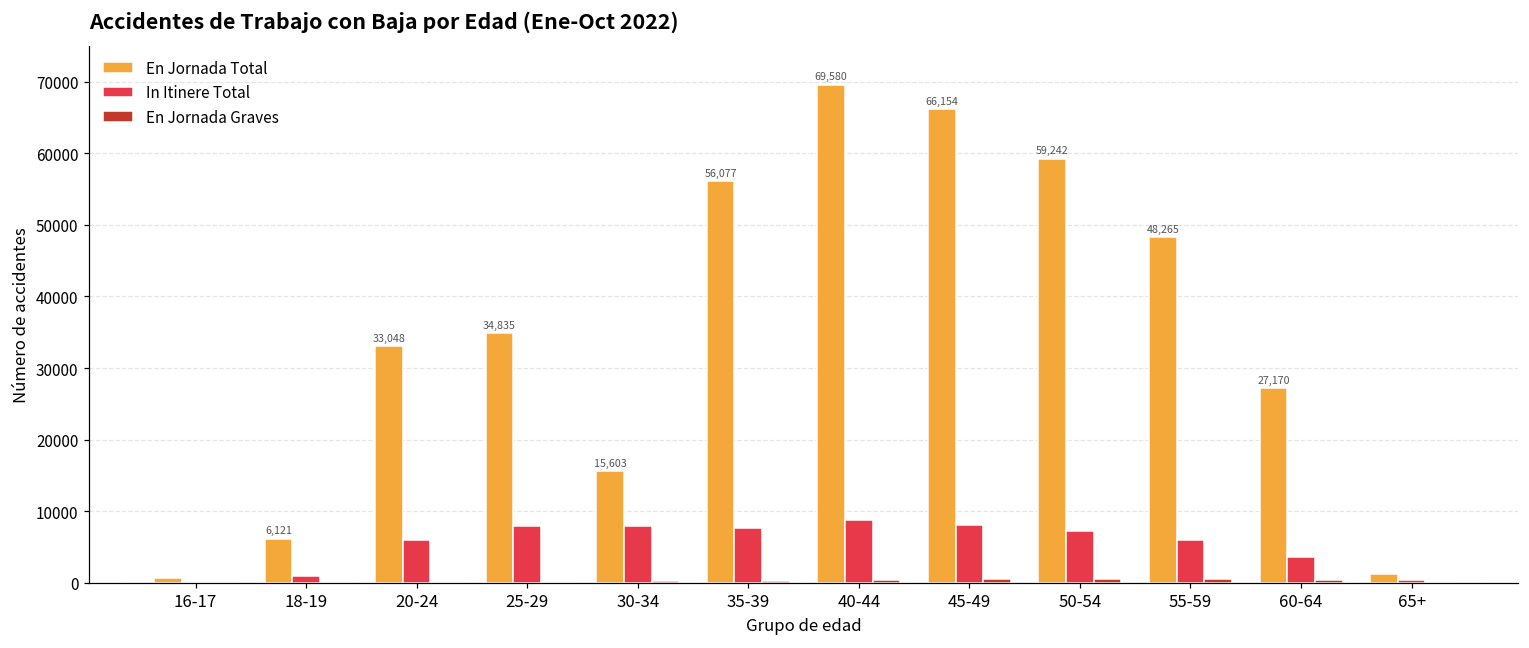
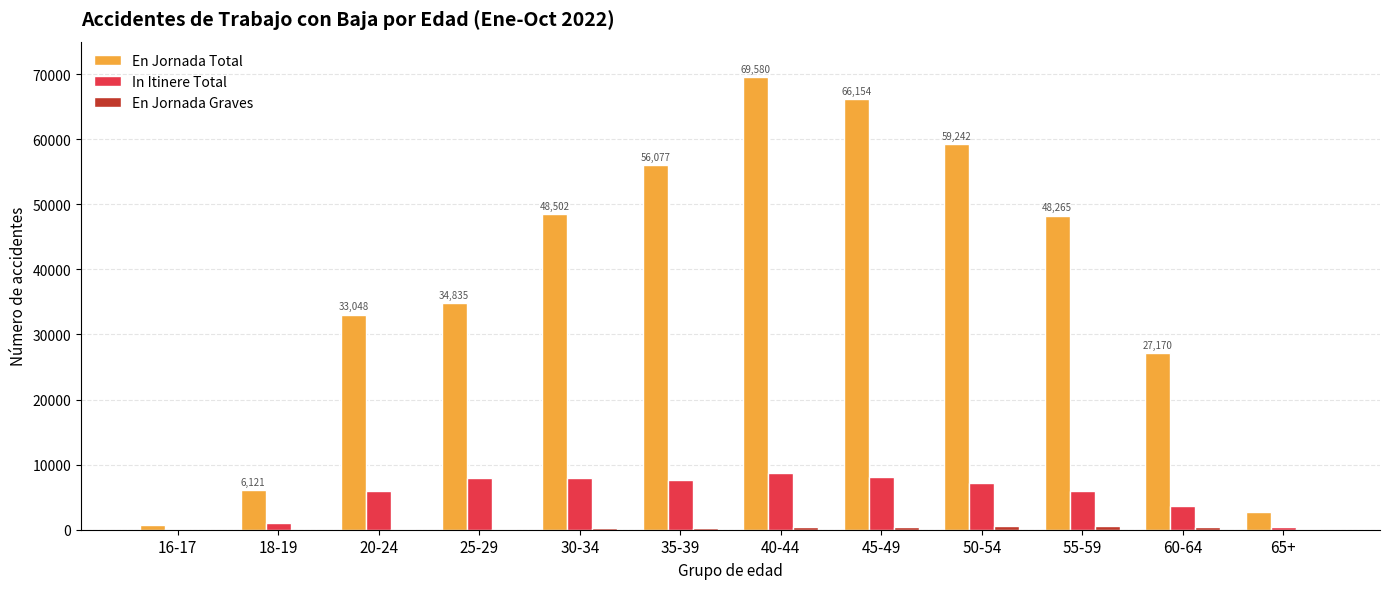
En Jornada Total, 30-34: 15,603 -> 48,502
En Jornada Total, 65+: 1000 -> 3000
